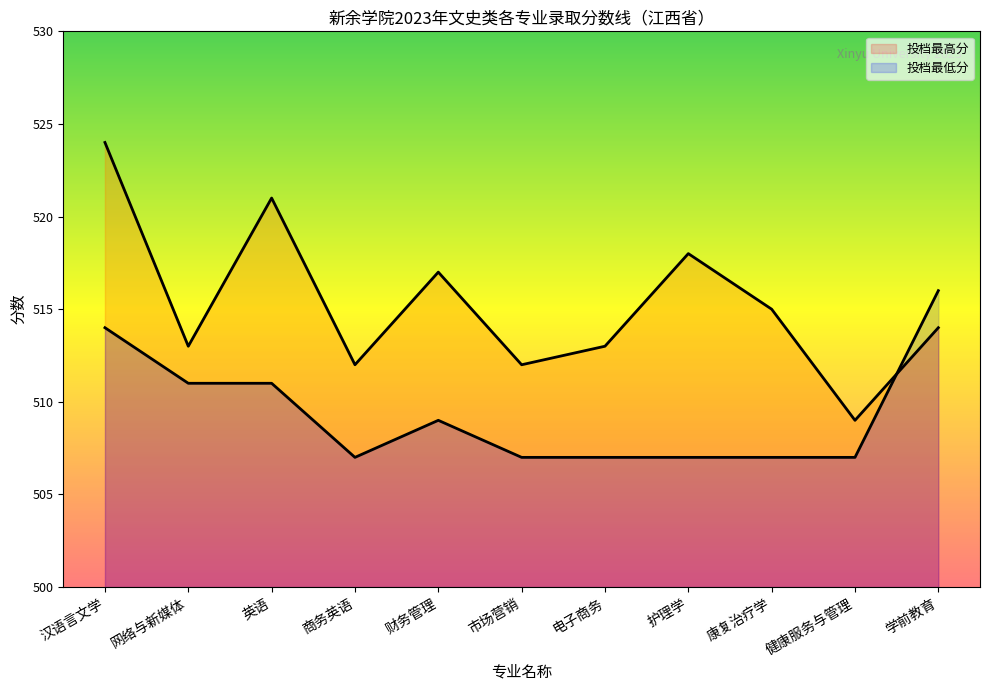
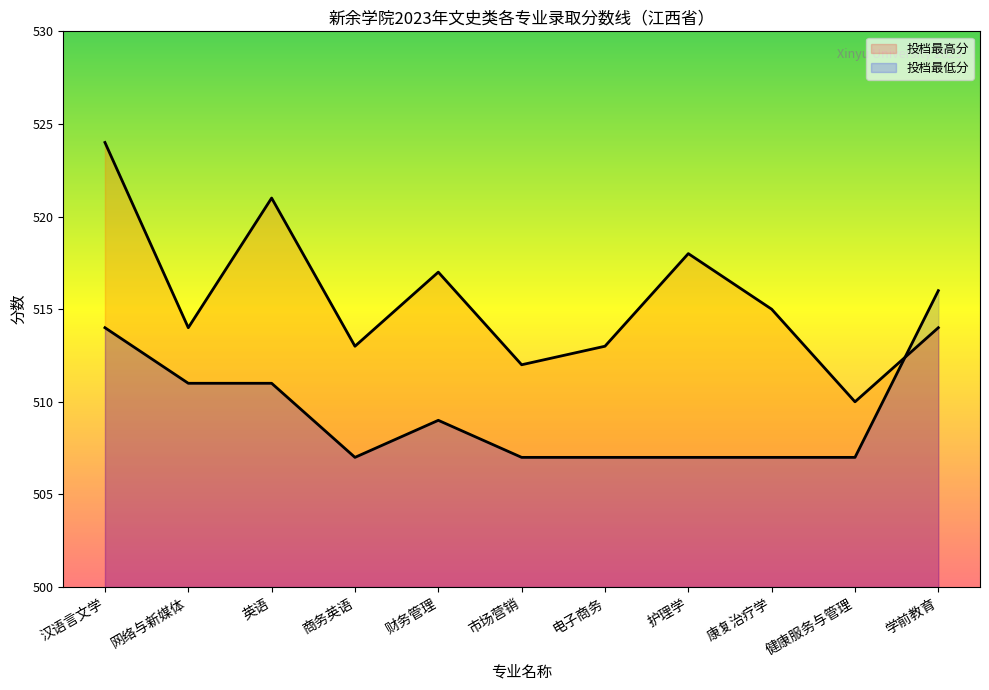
投档最高分, 网络与新媒体: 513 -> 514
投档最高分, 商务英语: 512 -> 513
投档最高分, 健康服务与管理: 509 -> 510
